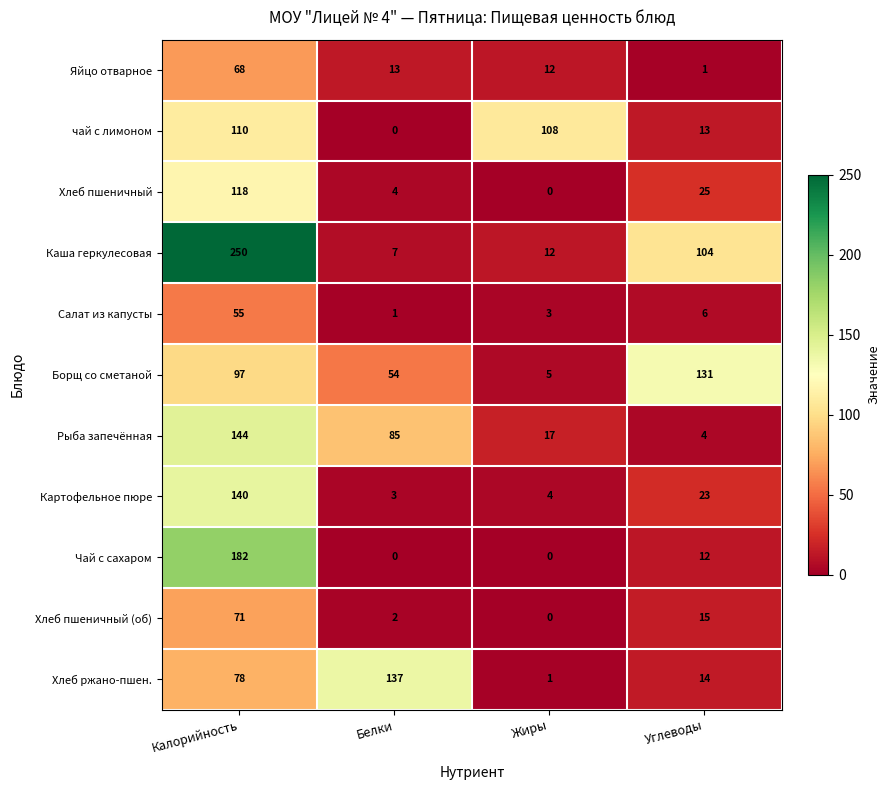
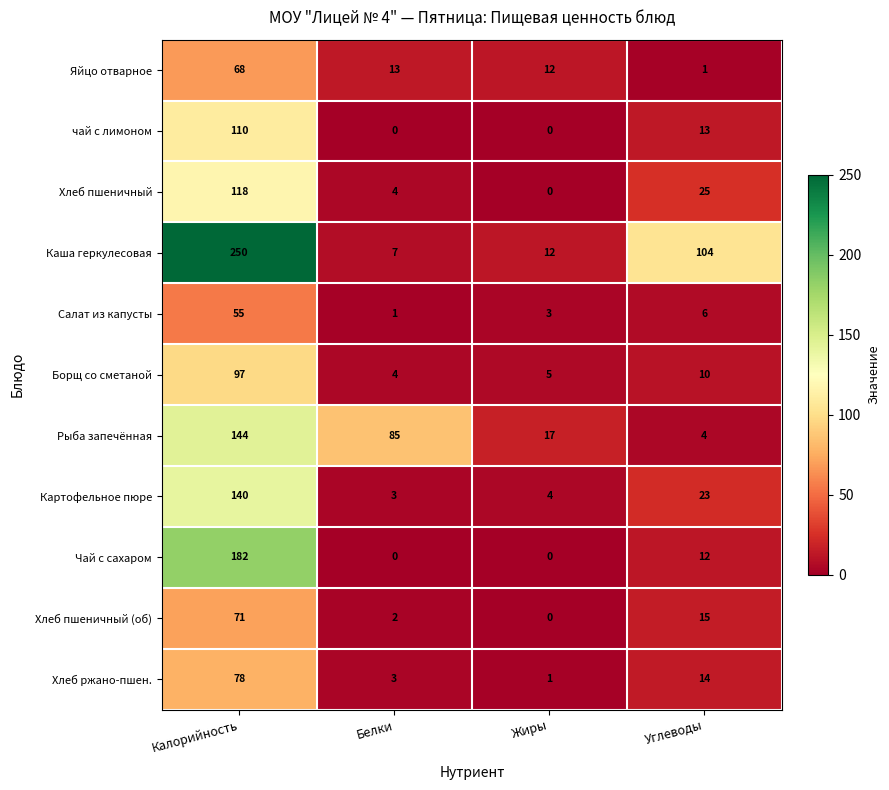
чай с лимоном, Жиры: 108 -> 0
Борщ со сметаной, Белки: 54 -> 4
Борщ со сметаной, Углеводы: 131 -> 10
Хлеб ржано-пшен., Белки: 137 -> 3
